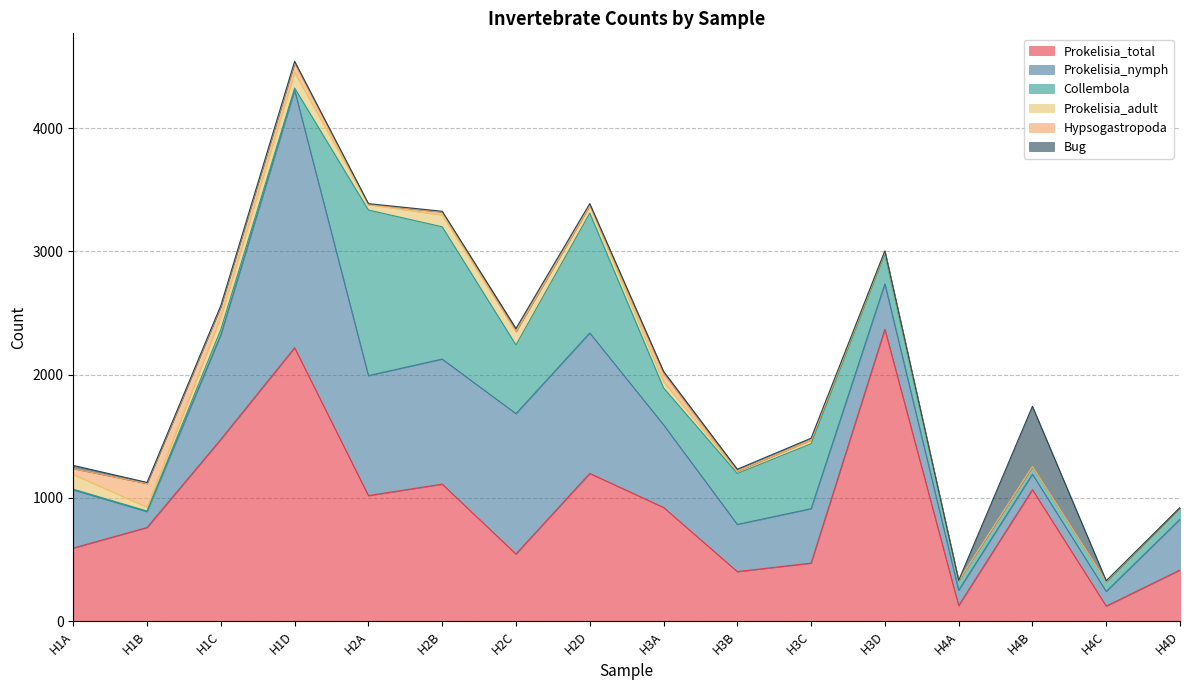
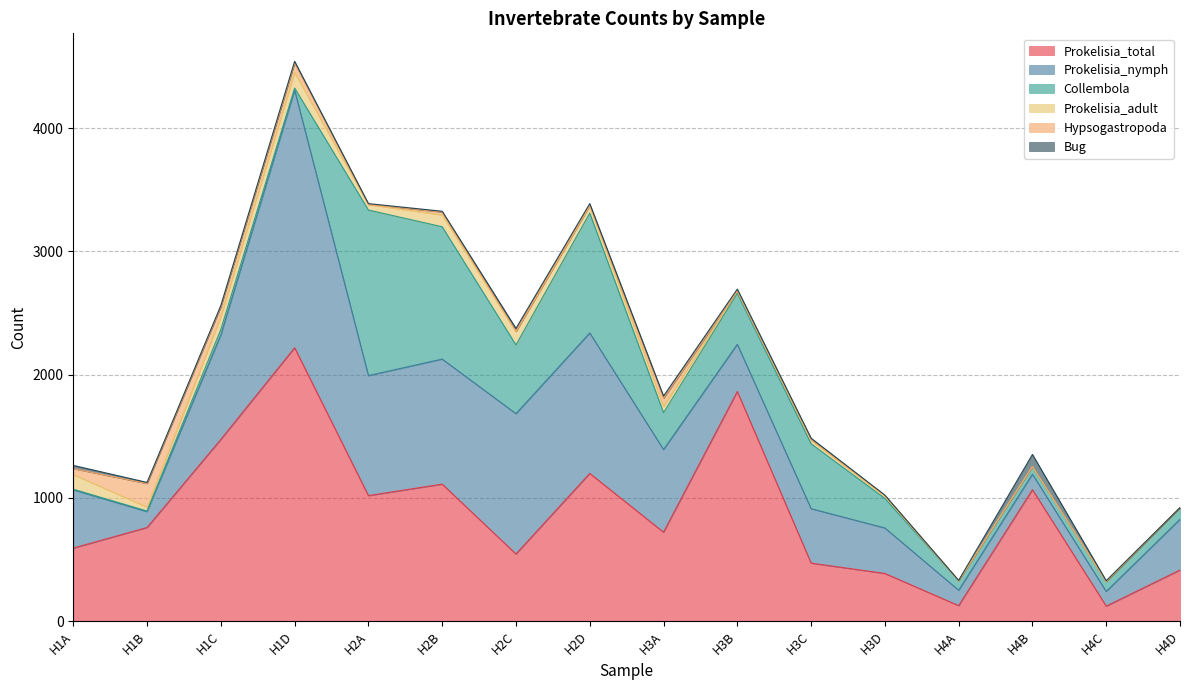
Prokelisia_total, H3A: 920 -> 720
Prokelisia_total, H3B: 400 -> 1860
Prokelisia_total, H3D: 2370 -> 390
Bug, H4B: 490 -> 100
